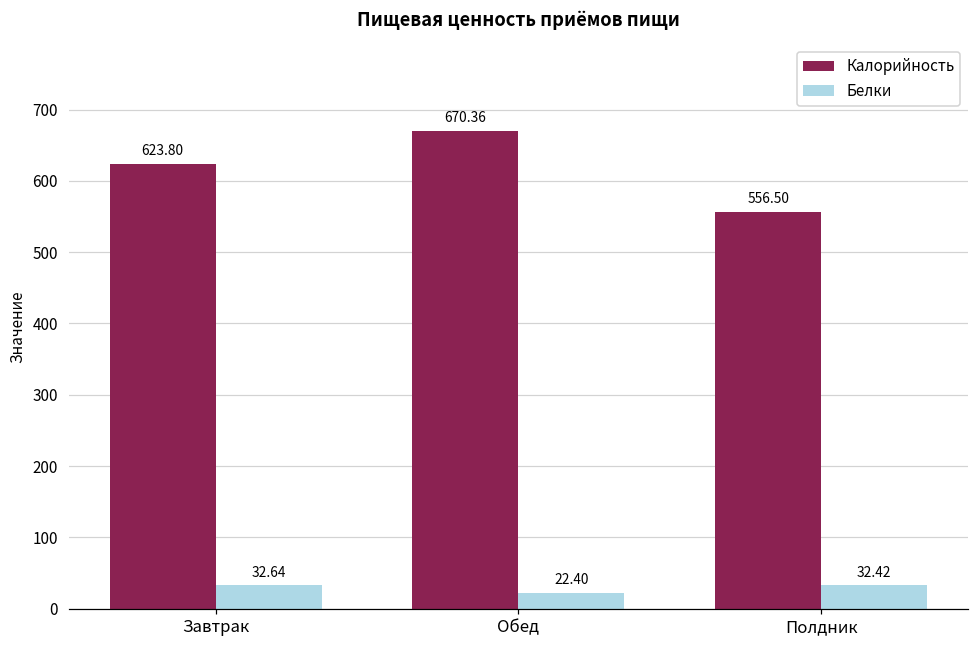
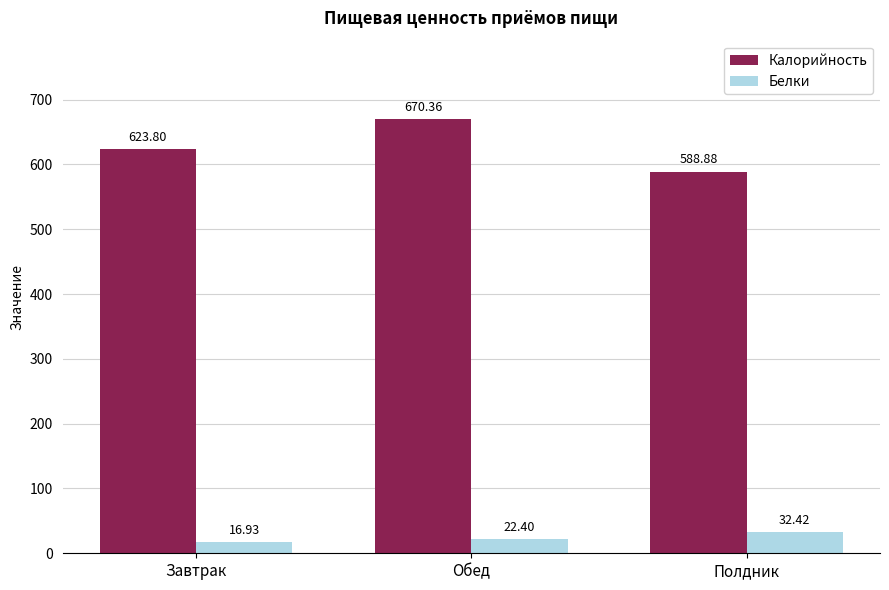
Белки, Завтрак: 32.64 -> 16.93
Калорийность, Полдник: 556.50 -> 588.88
